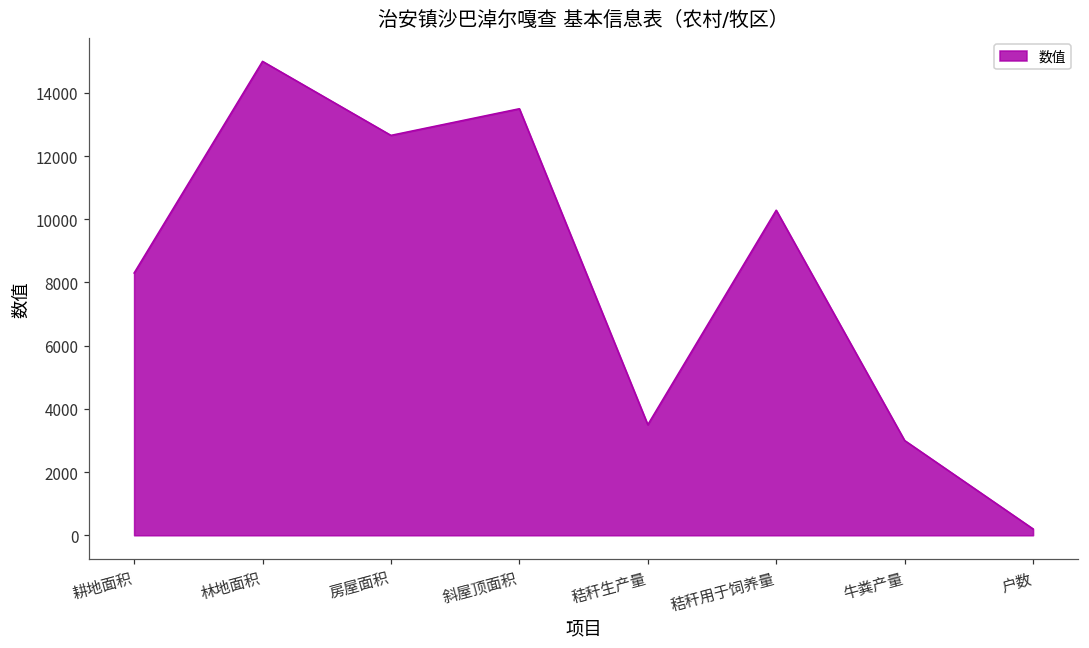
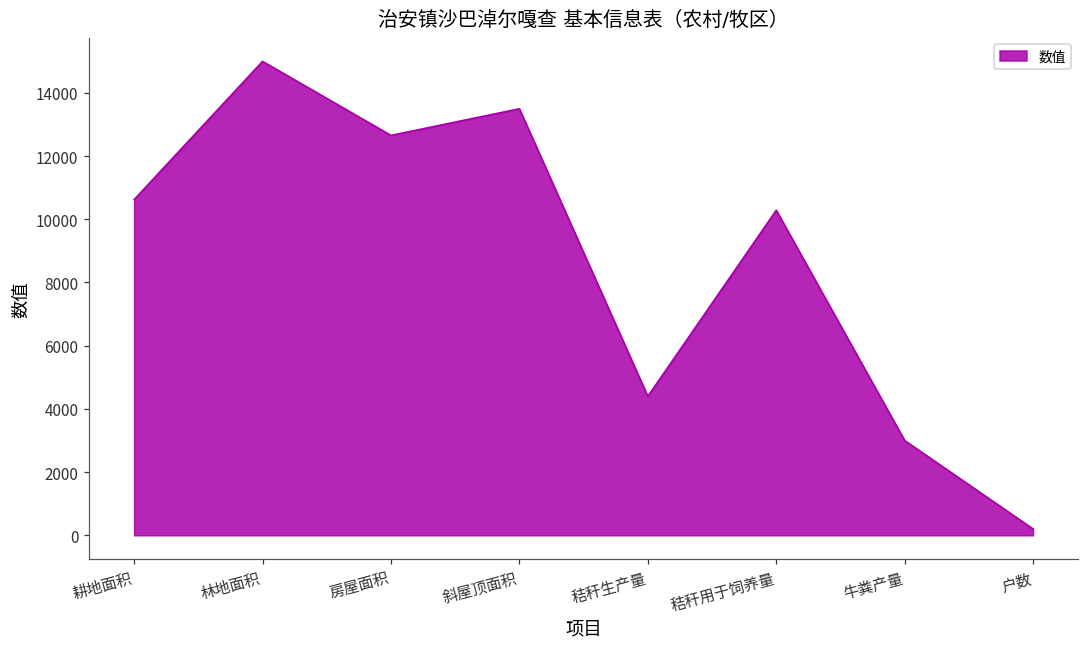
耕地面积: 8300 -> 10600
秸秆生产量: 3500 -> 4400
